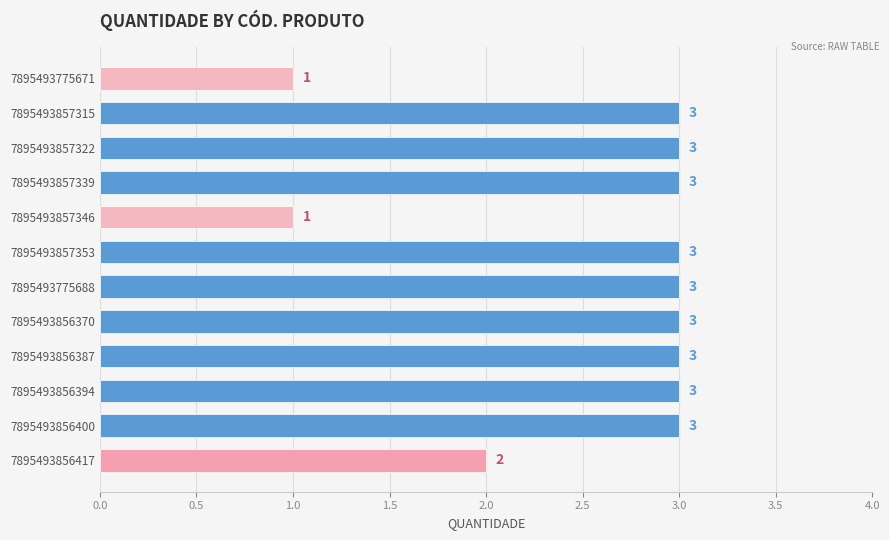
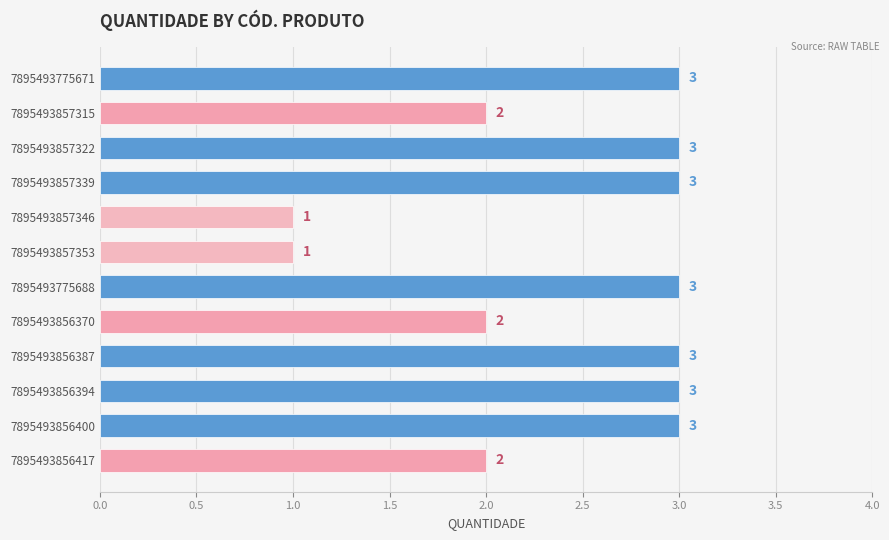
7895493775671: 1 -> 3
7895493857315: 3 -> 2
7895493857353: 3 -> 1
7895493856370: 3 -> 2
